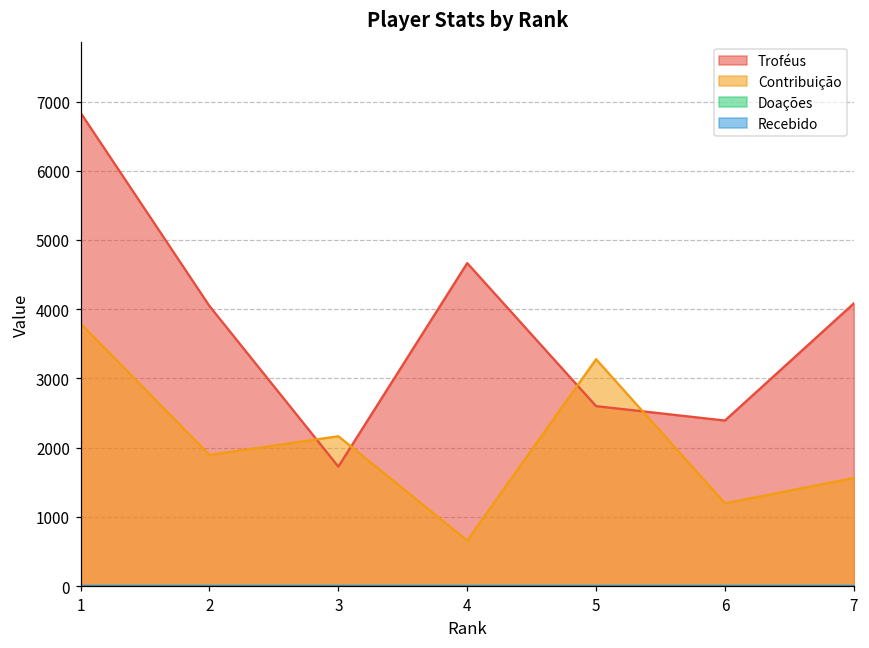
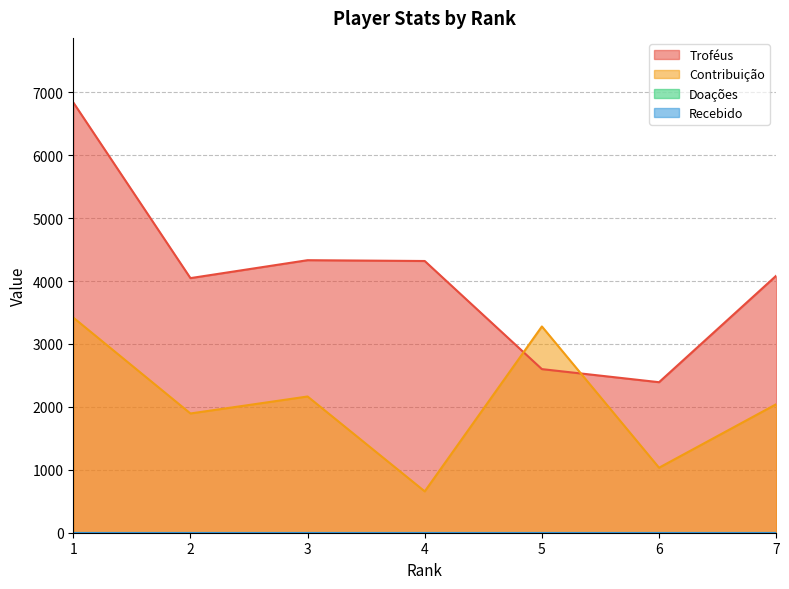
Contribuição, 1: 3800 -> 3400
Troféus, 3: 1700 -> 4300
Troféus, 4: 4700 -> 4300
Contribuição, 6: 1200 -> 1000
Contribuição, 7: 1600 -> 2000
